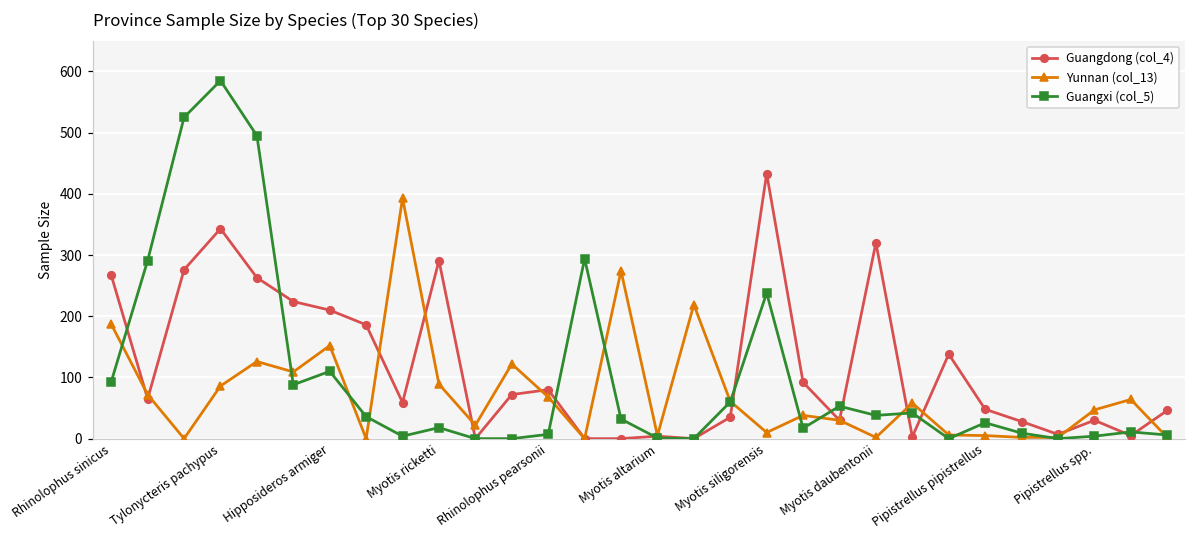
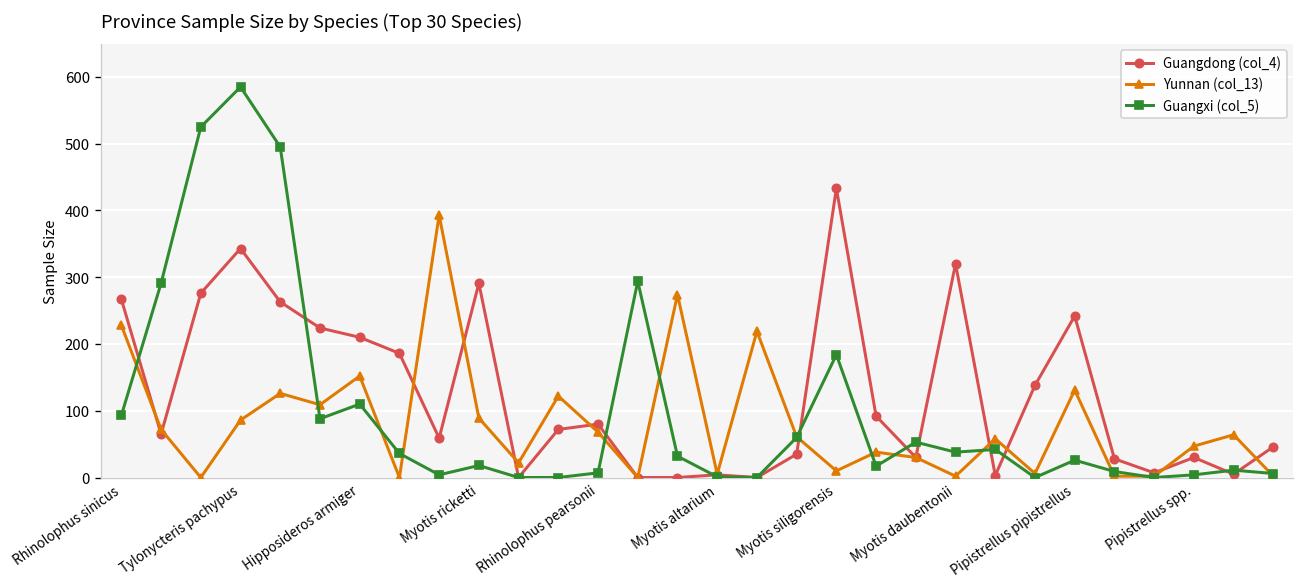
Yunnan (col_13), Rhinolophus sinicus: 190 -> 230
Guangxi (col_5), Myotis siligorensis: 240 -> 180
Guangdong (col_4), Pipistrellus pipistrellus: 50 -> 240
Yunnan (col_13), Pipistrellus pipistrellus: 10 -> 130
